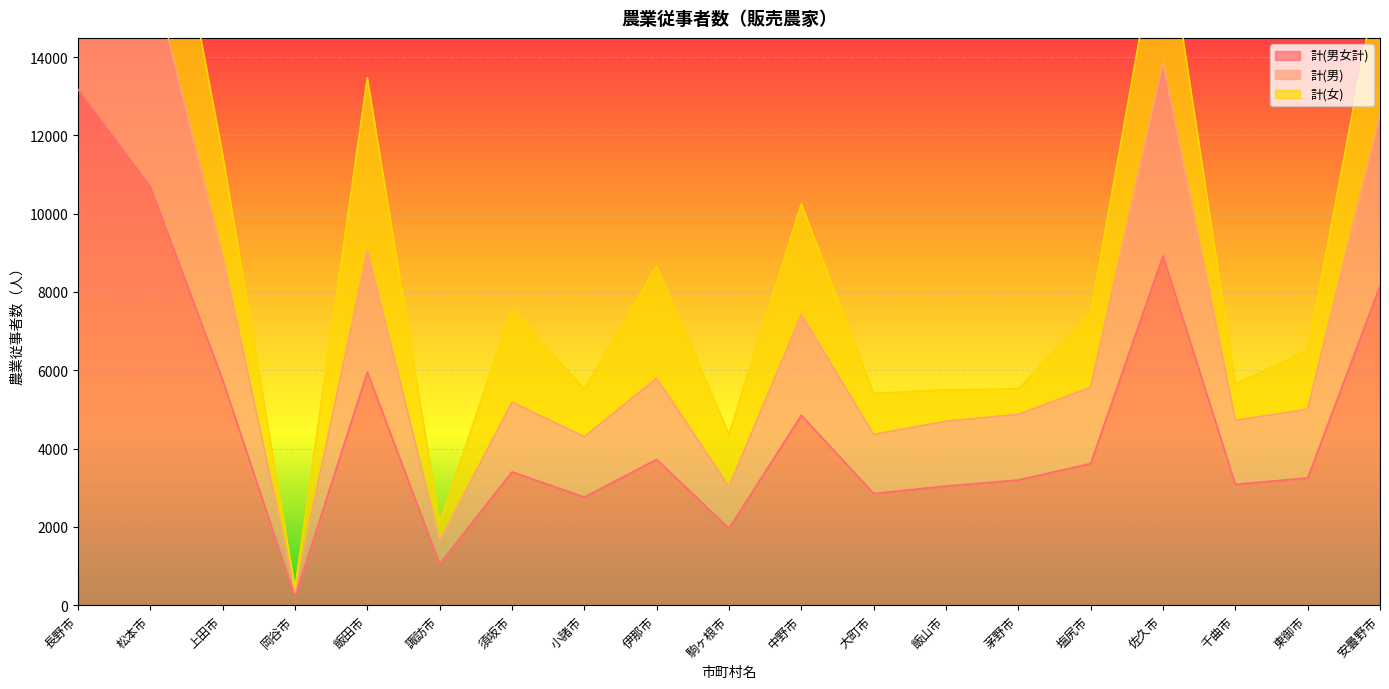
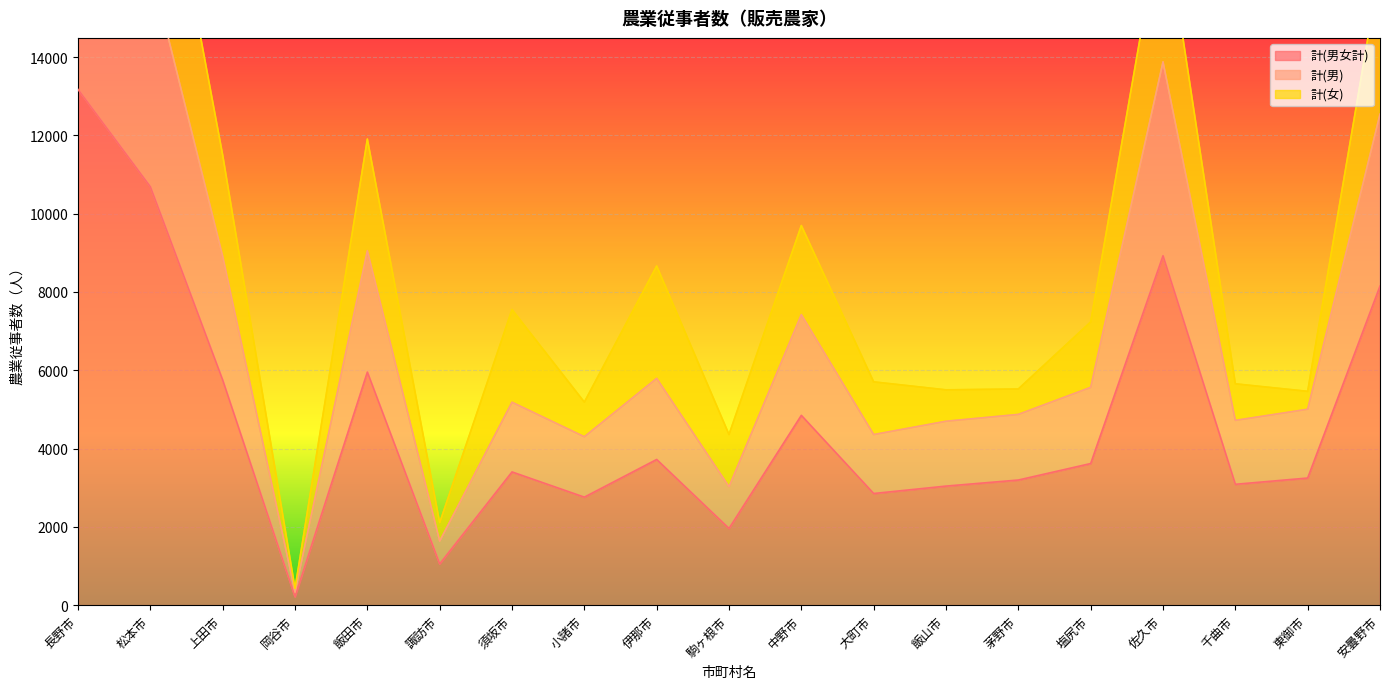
計(女), 飯田市: 4400 -> 2900
計(女), 小諸市: 1200 -> 900
計(女), 中野市: 2800 -> 2300
計(女), 大町市: 1000 -> 1300
計(女), 塩尻市: 1900 -> 1700
計(女), 東御市: 1500 -> 500
